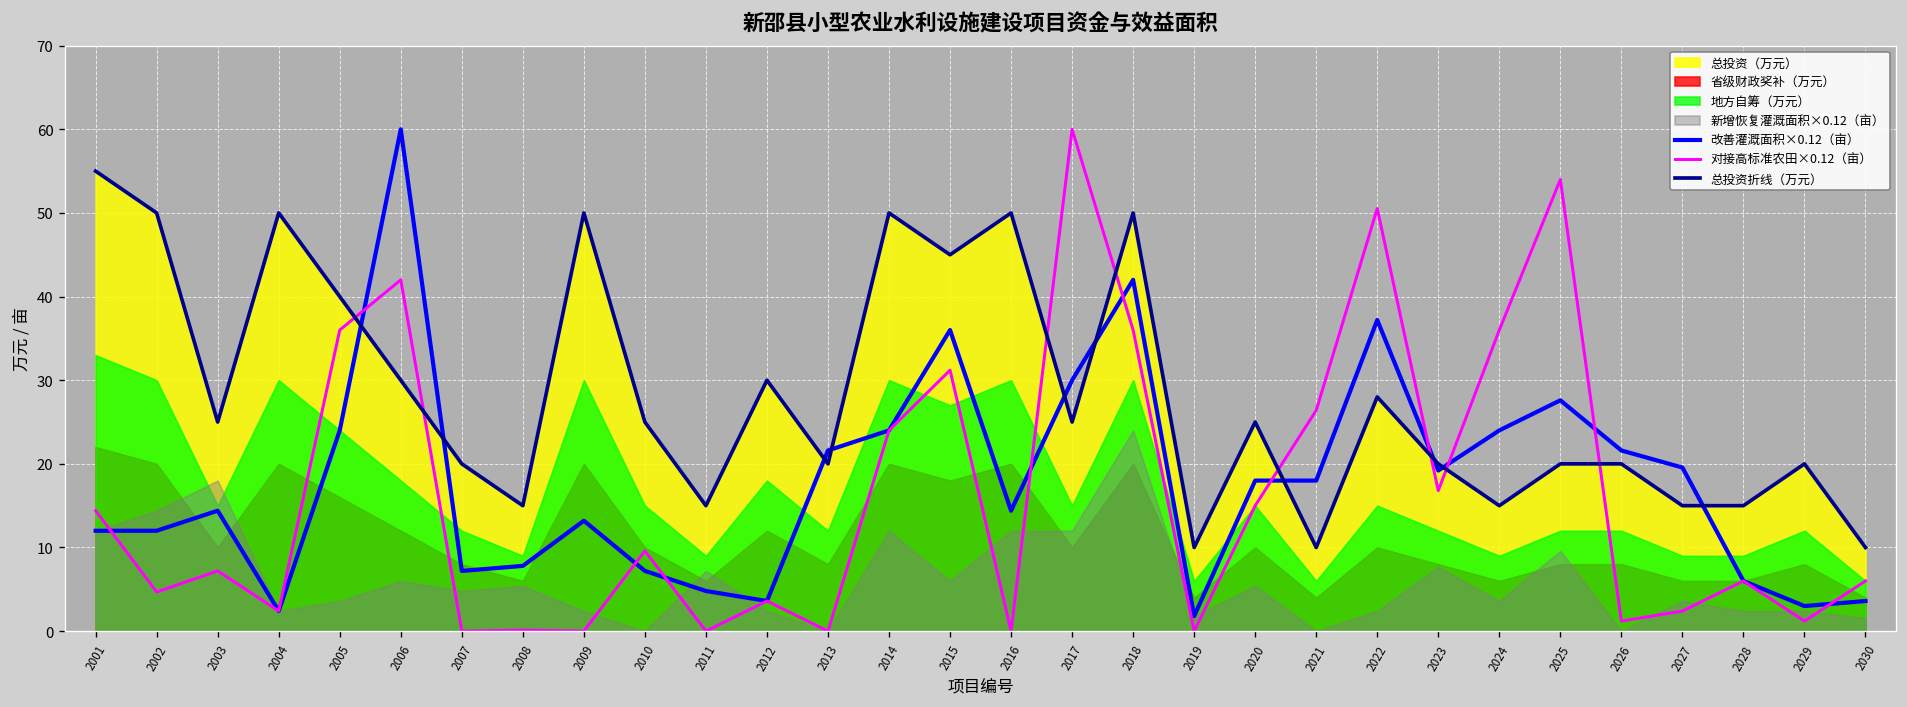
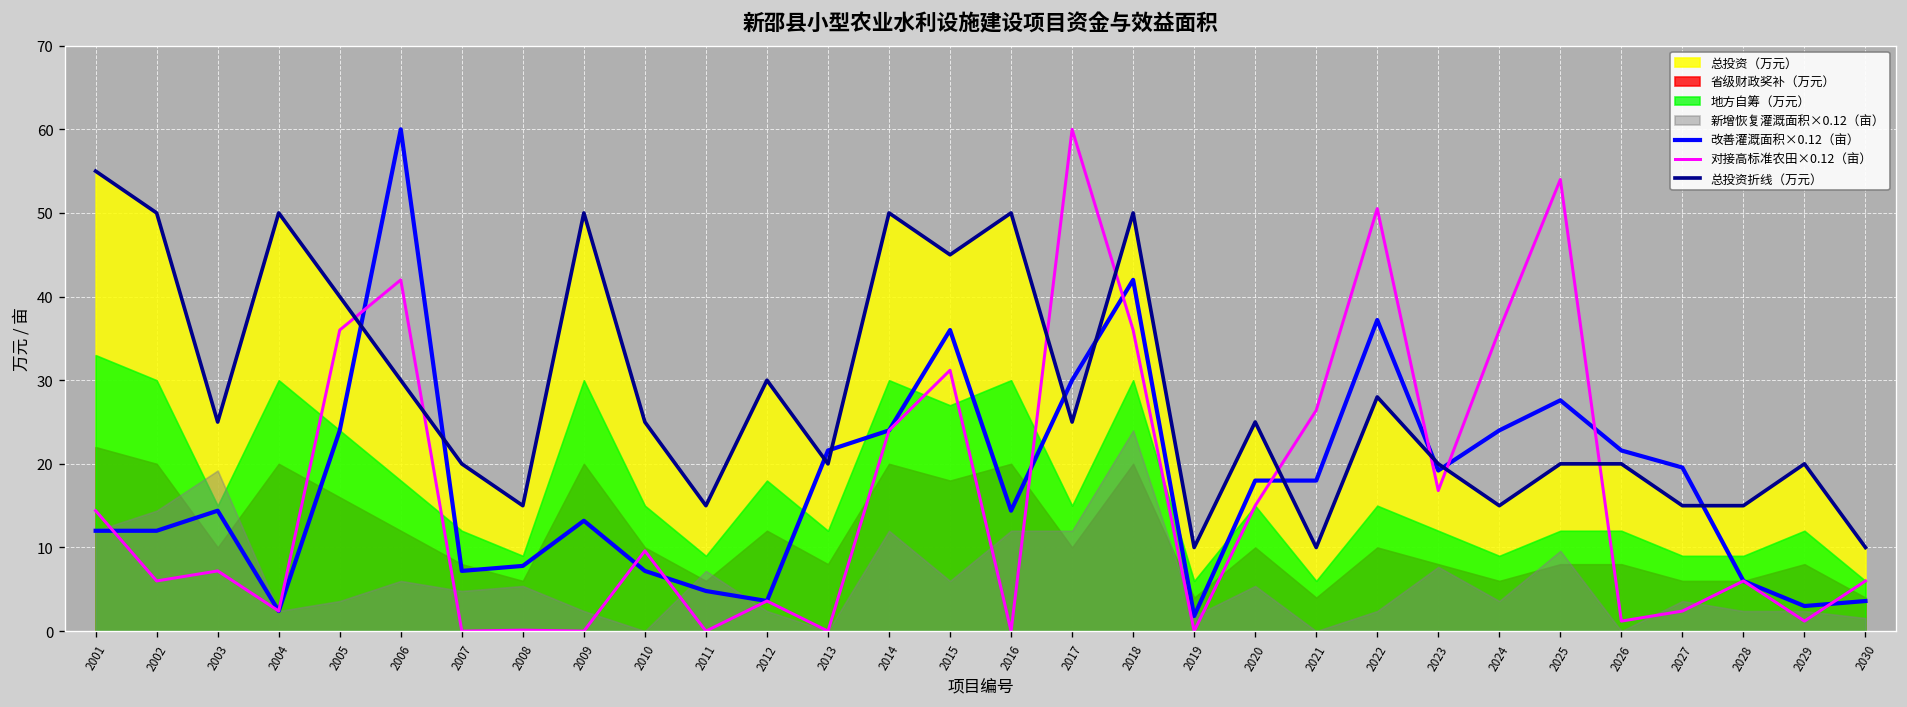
对接高标准农田×0.12（亩）, 2002: 5 -> 6
新增恢复灌溉面积×0.12（亩）, 2003: 18 -> 19
